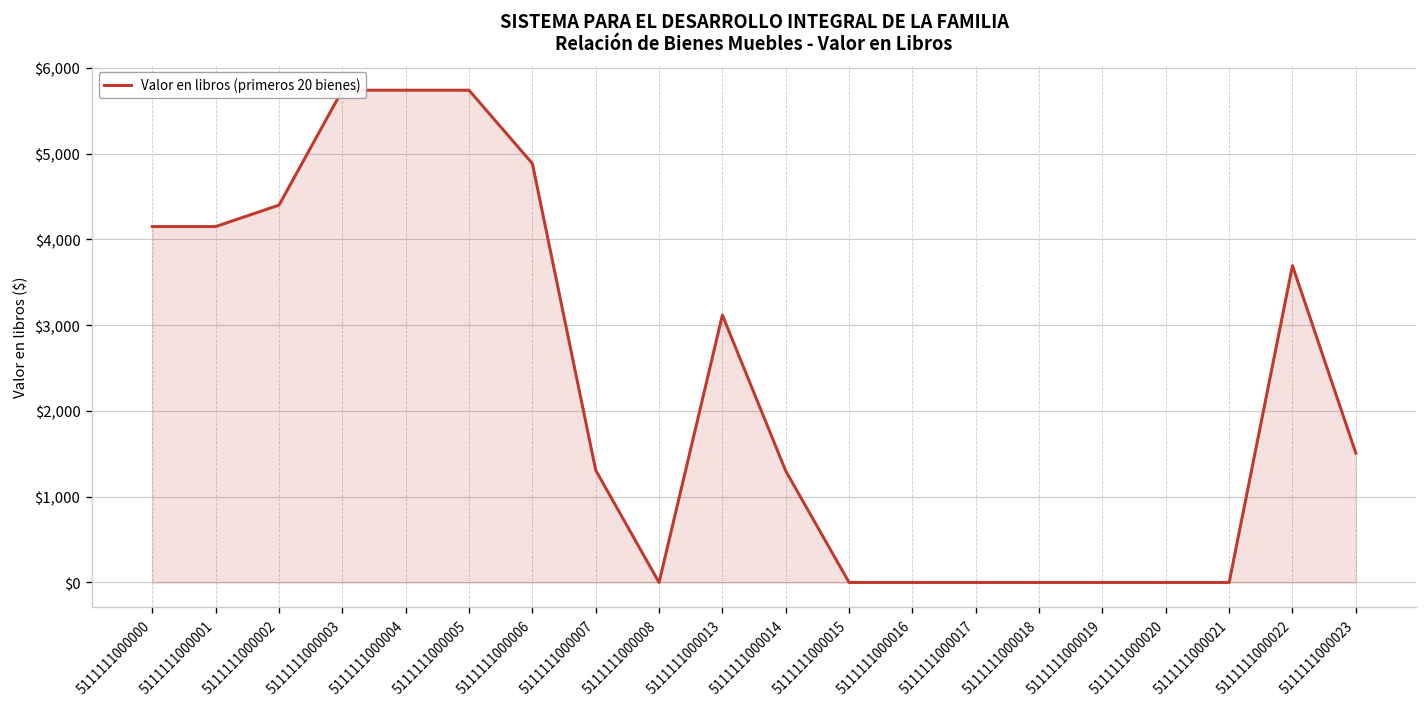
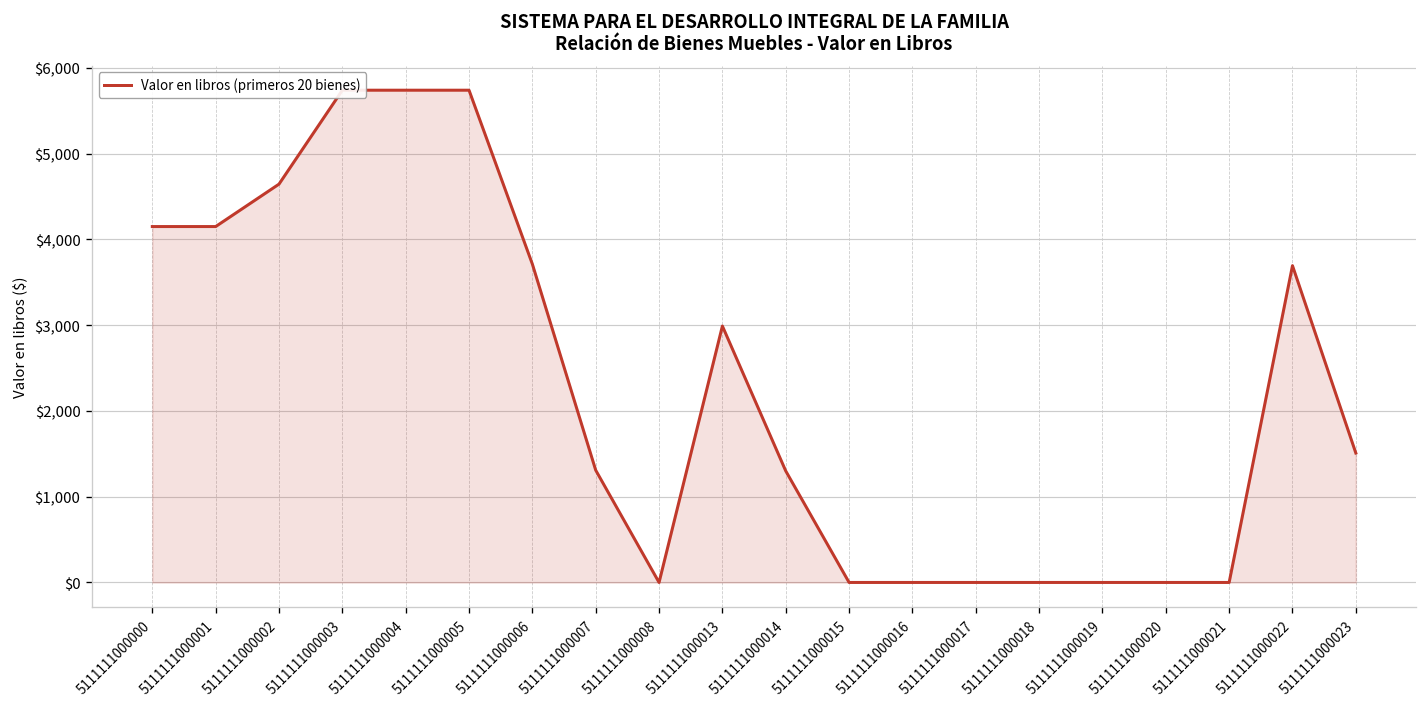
5111111000002: $4,400 -> $4,600
5111111000006: $4,900 -> $3,700
5111111000013: $3,100 -> $3,000
